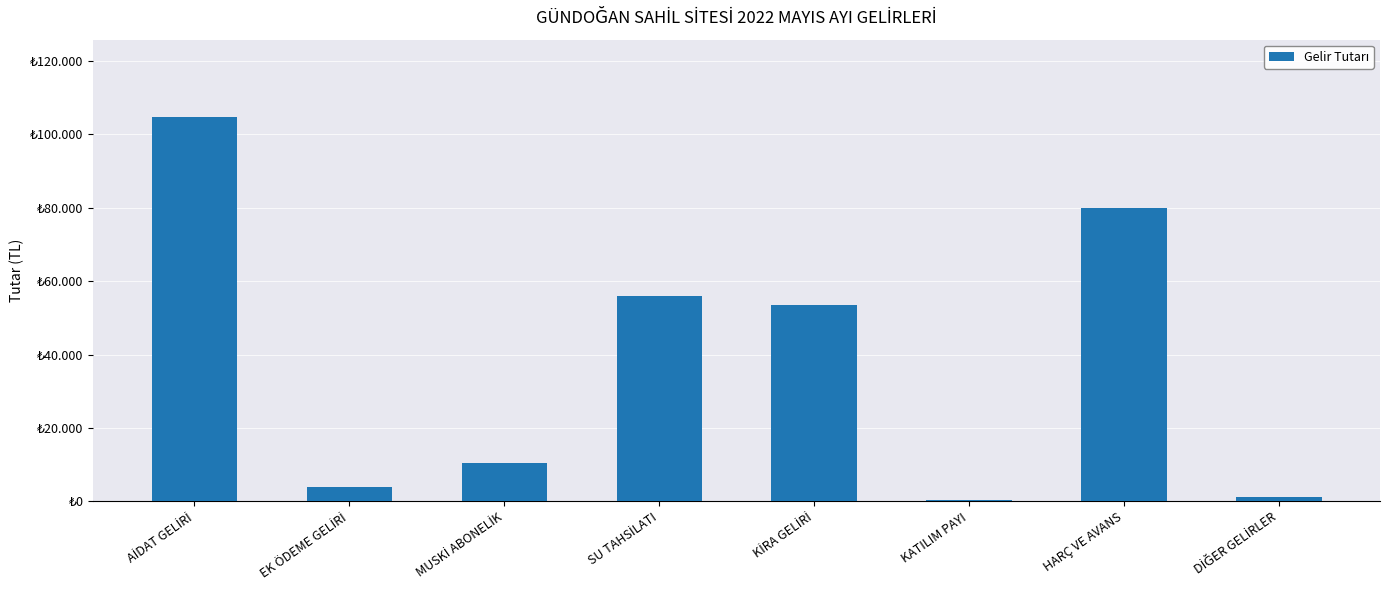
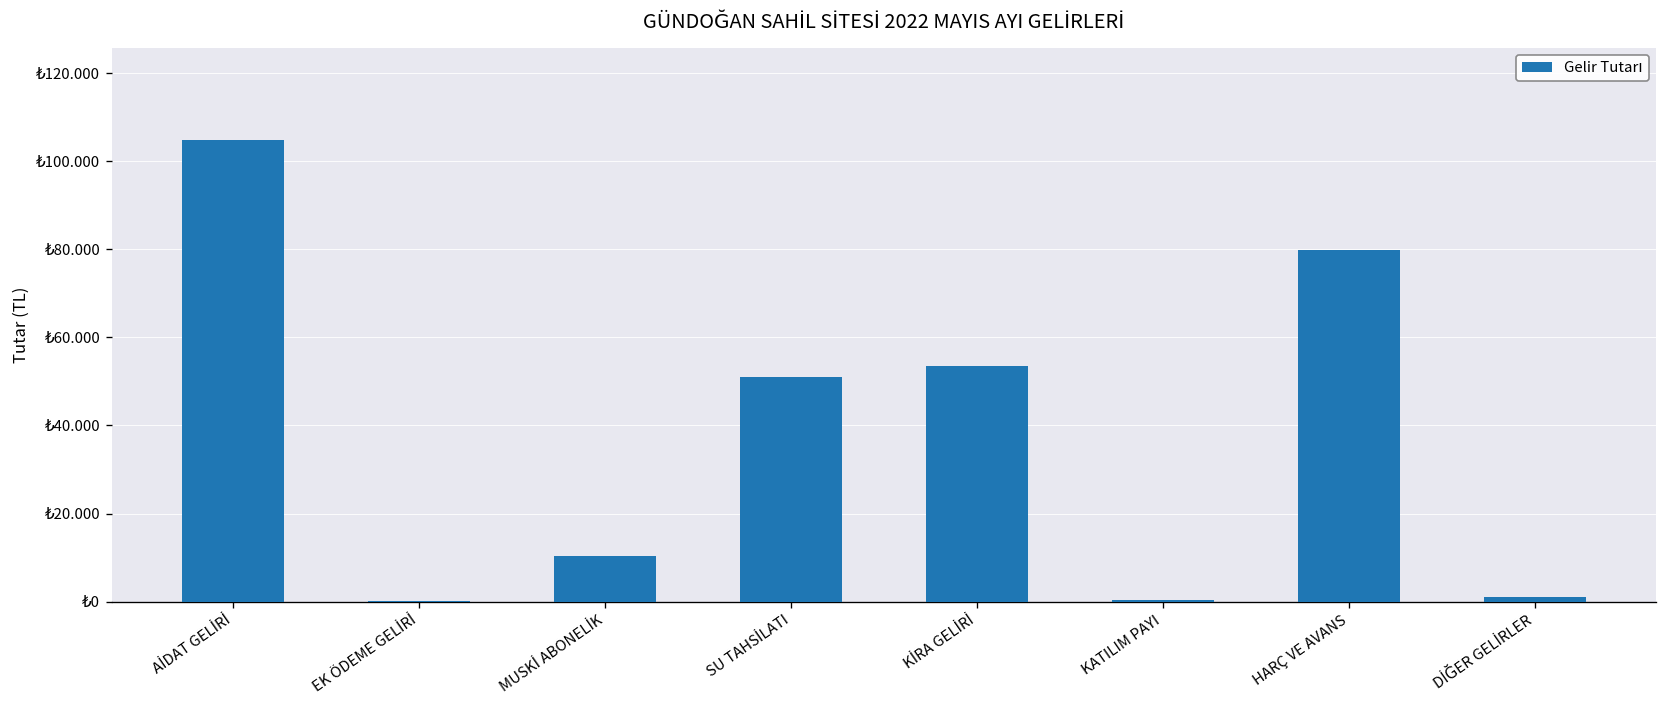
EK ÖDEME GELİRİ: ₺4 -> ₺0
SU TAHSİLATI: ₺56 -> ₺51
